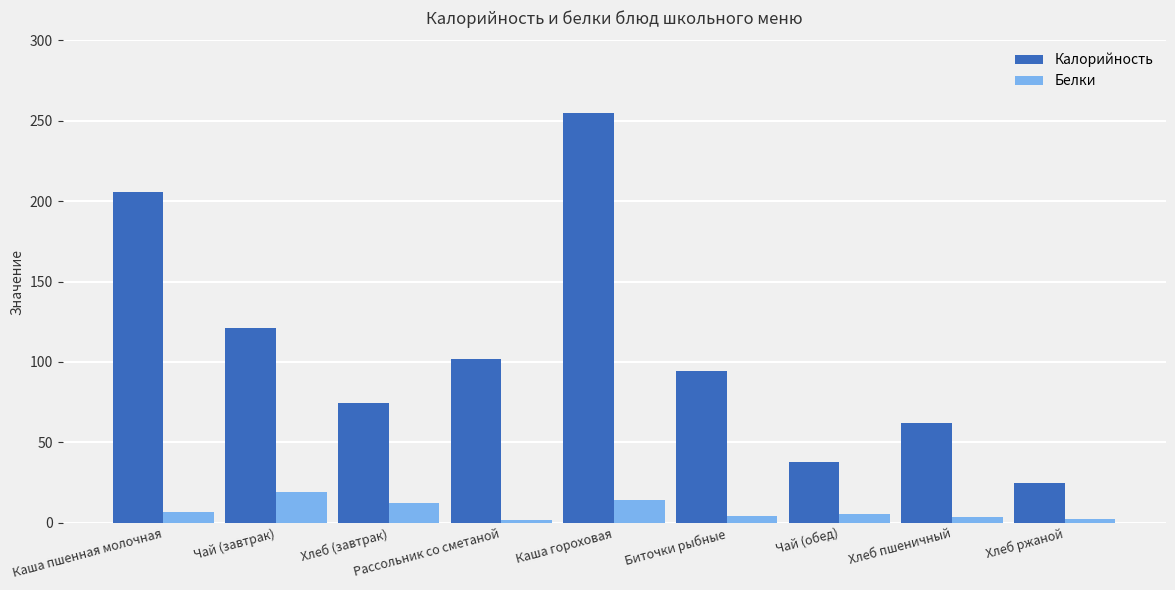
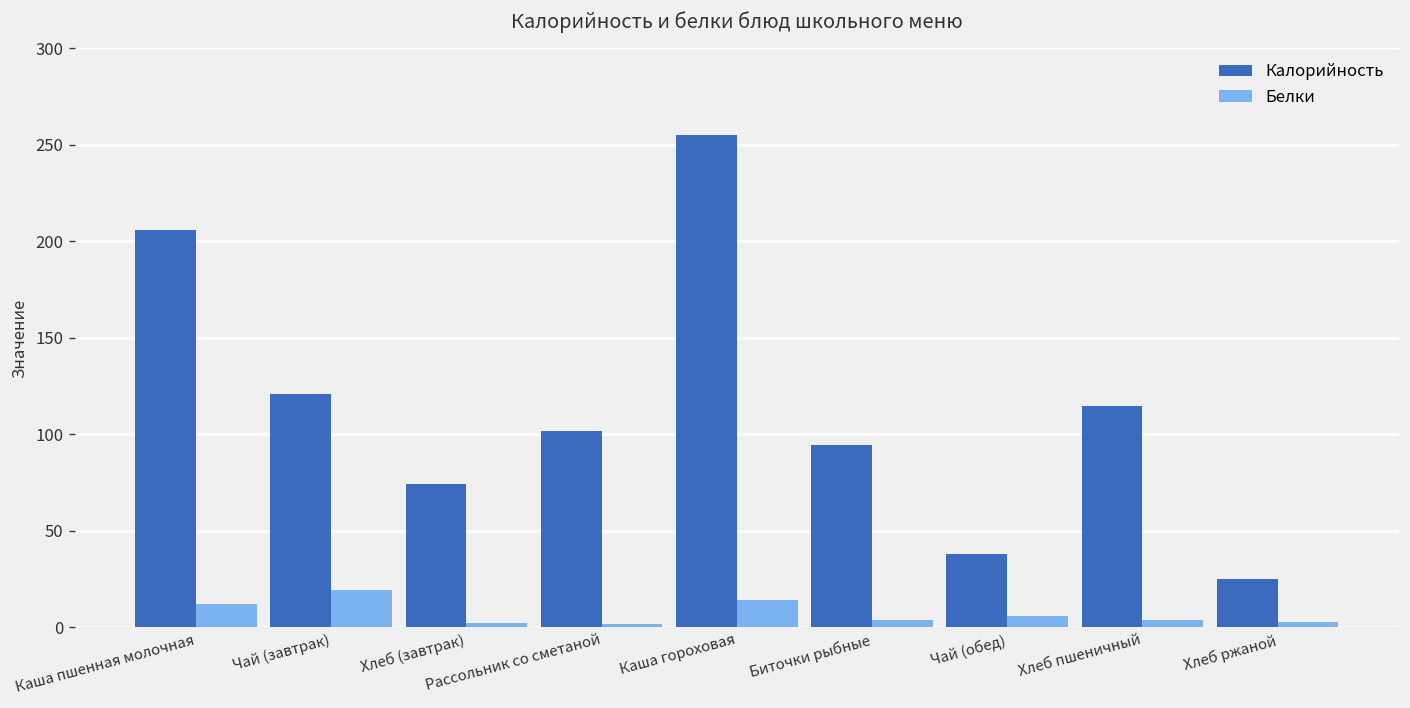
Белки, Каша пшенная молочная: 7 -> 12
Белки, Хлеб (завтрак): 12 -> 2
Калорийность, Хлеб пшеничный: 62 -> 115
